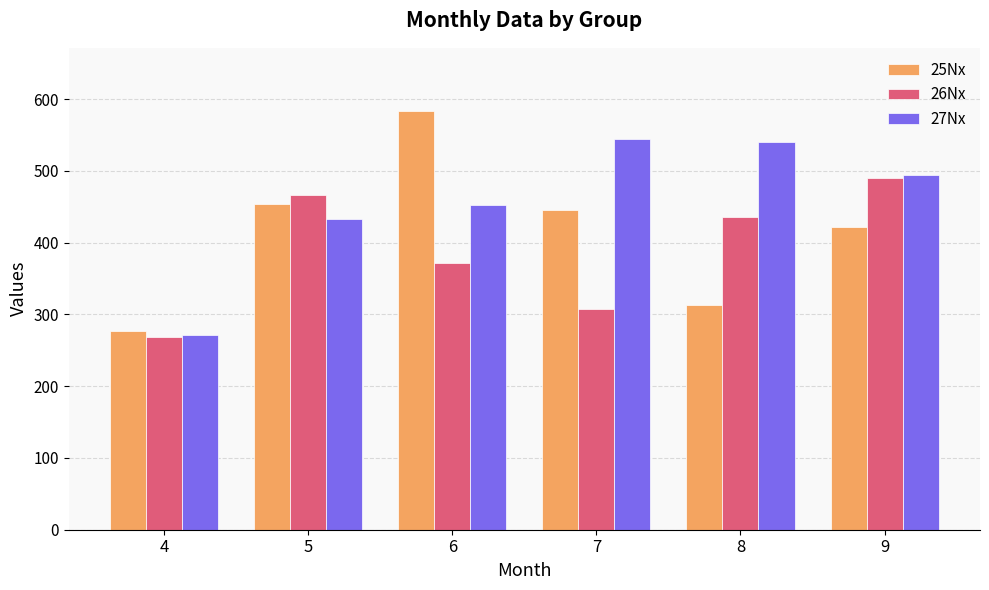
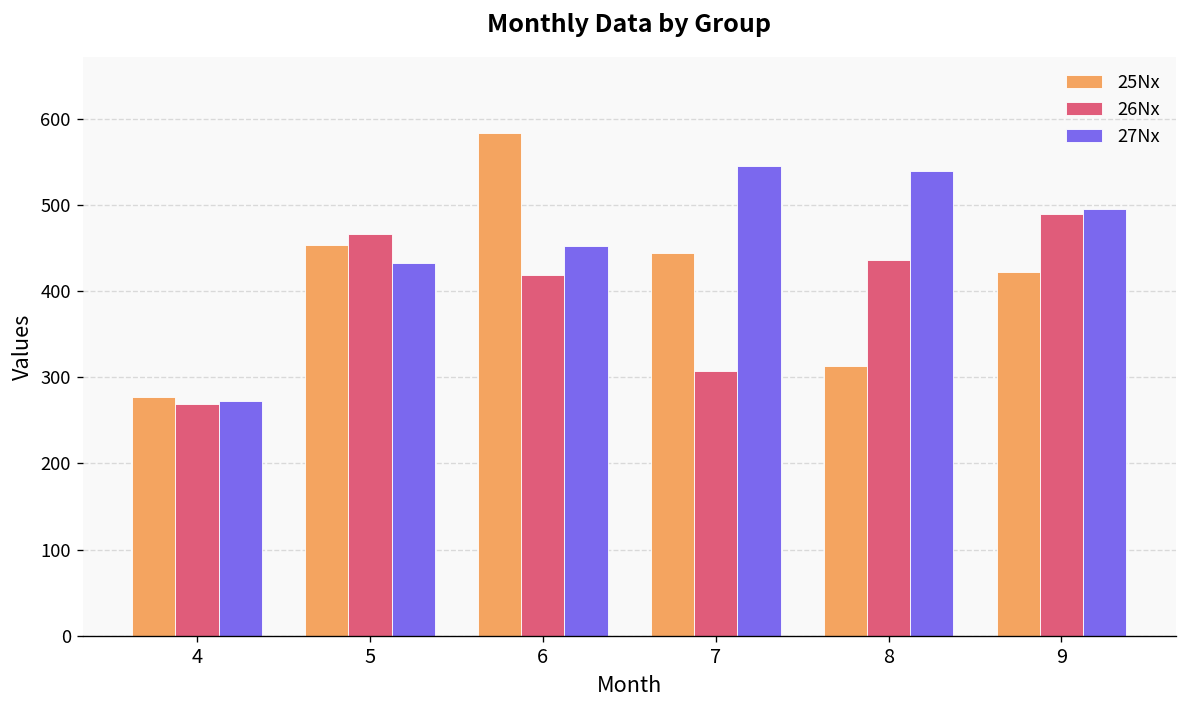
26Nx, 6: 370 -> 420
